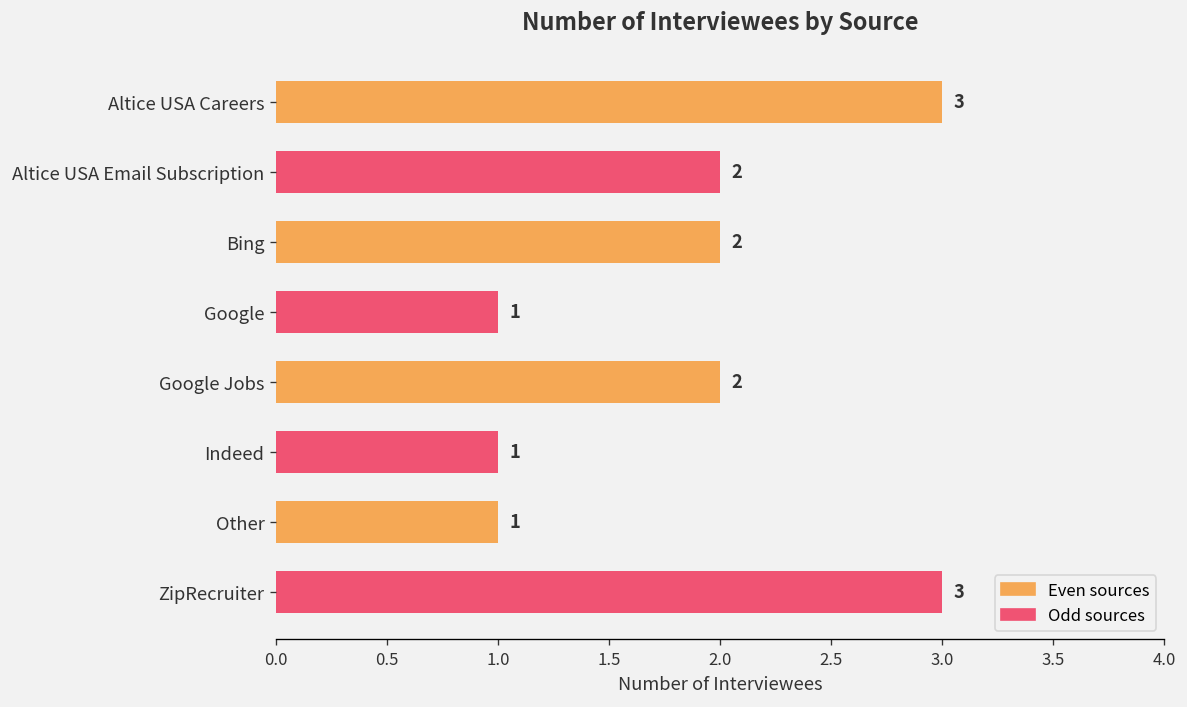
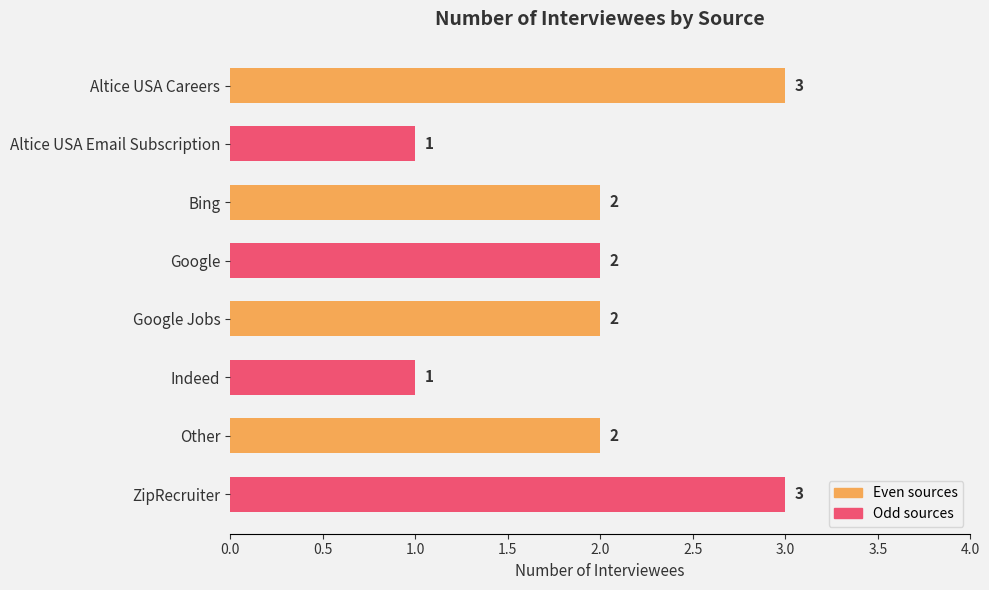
Altice USA Email Subscription: 2 -> 1
Google: 1 -> 2
Other: 1 -> 2
